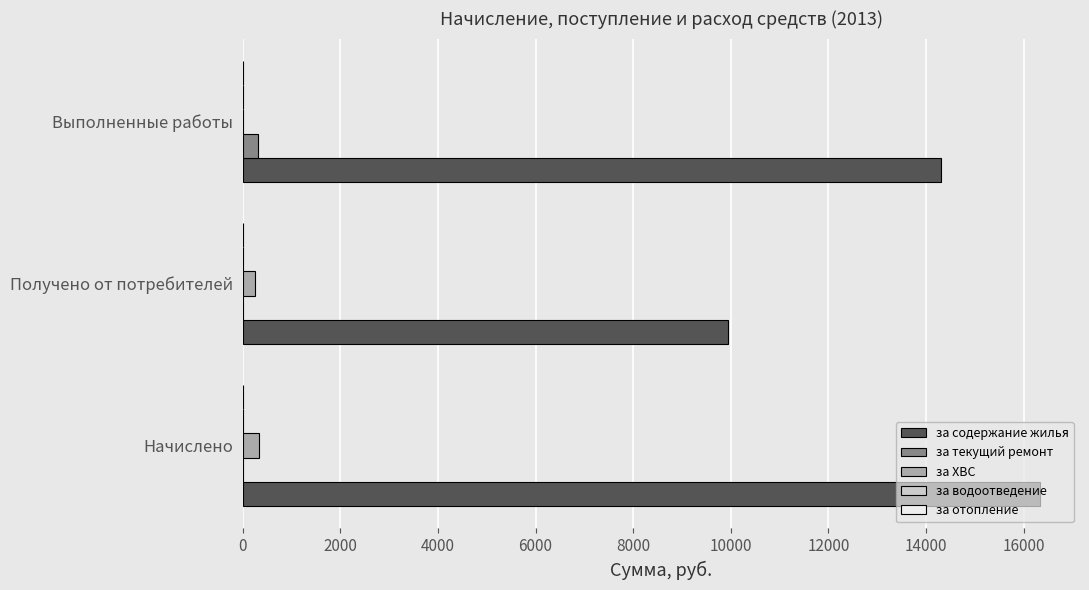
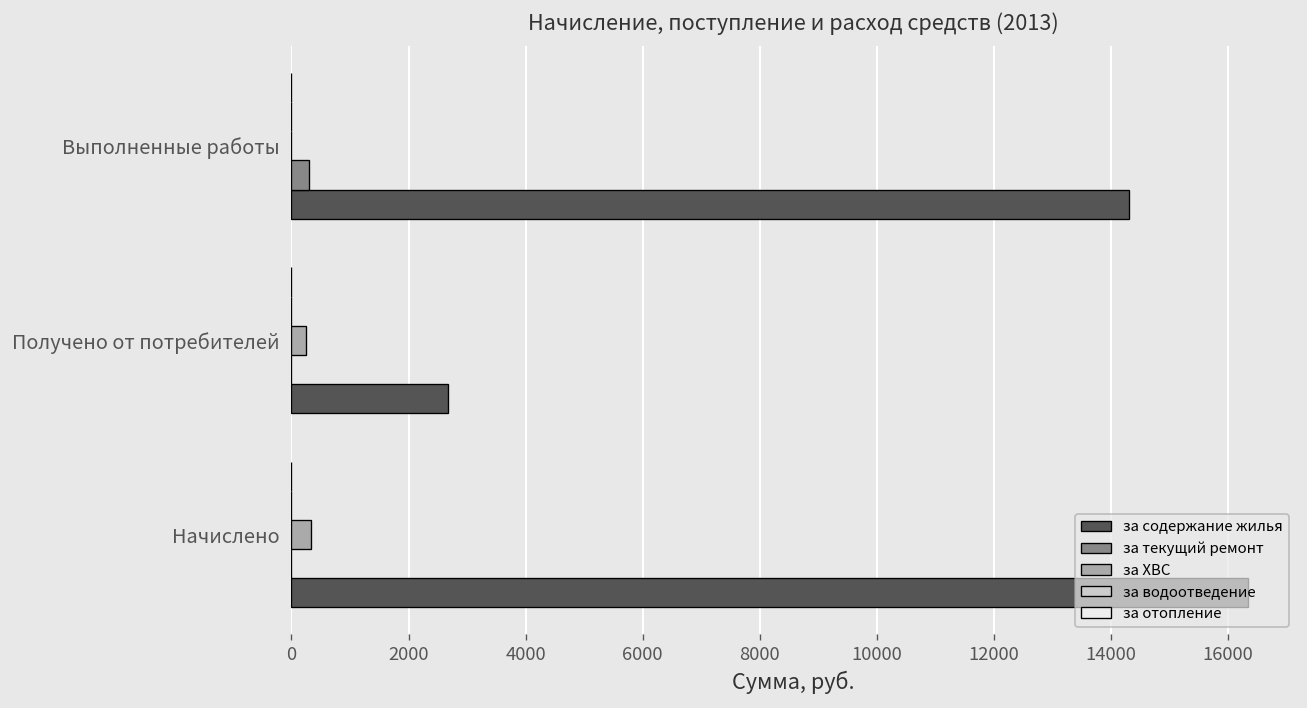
за содержание жилья, Получено от потребителей: 9900 -> 2700
